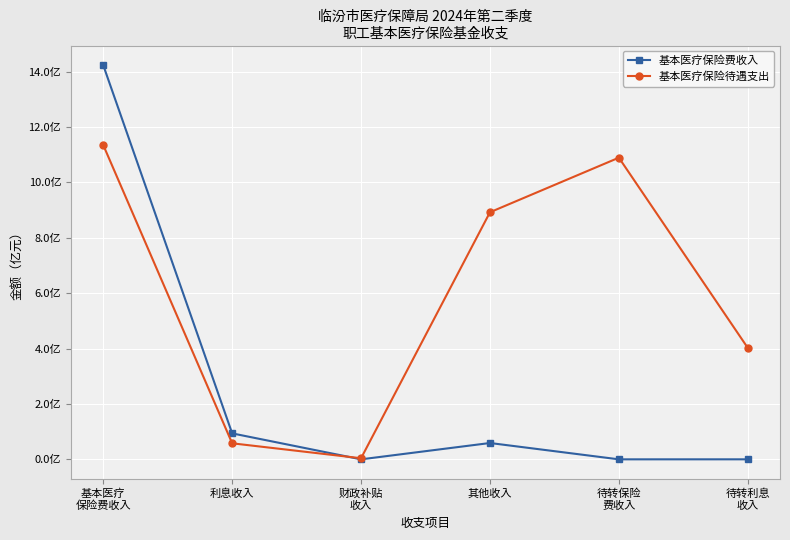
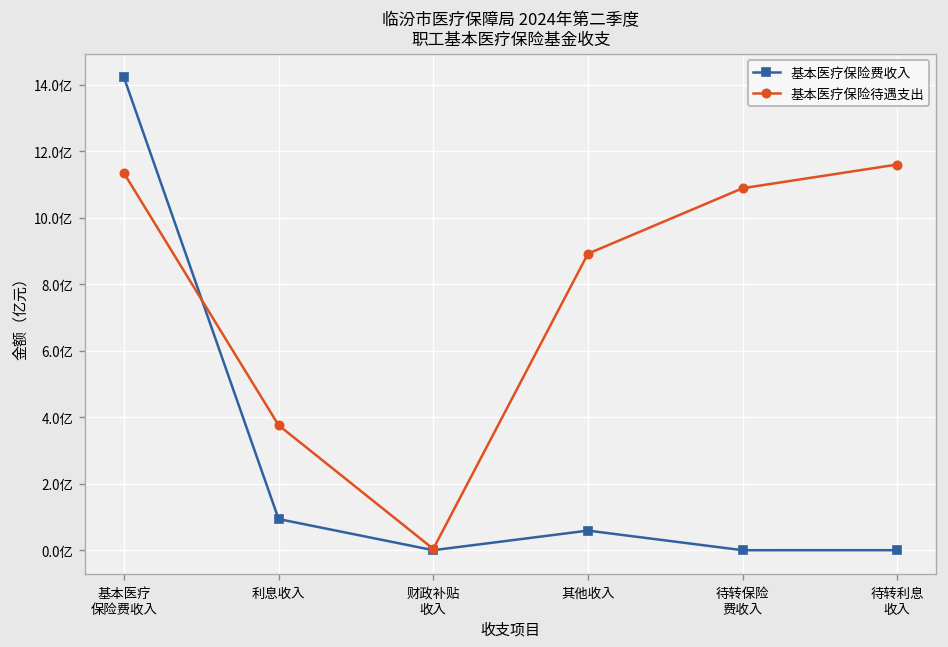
基本医疗保险待遇支出, 利息收入: 0.6亿 -> 3.8亿
基本医疗保险待遇支出, 待转利息 收入: 4.0亿 -> 11.6亿
